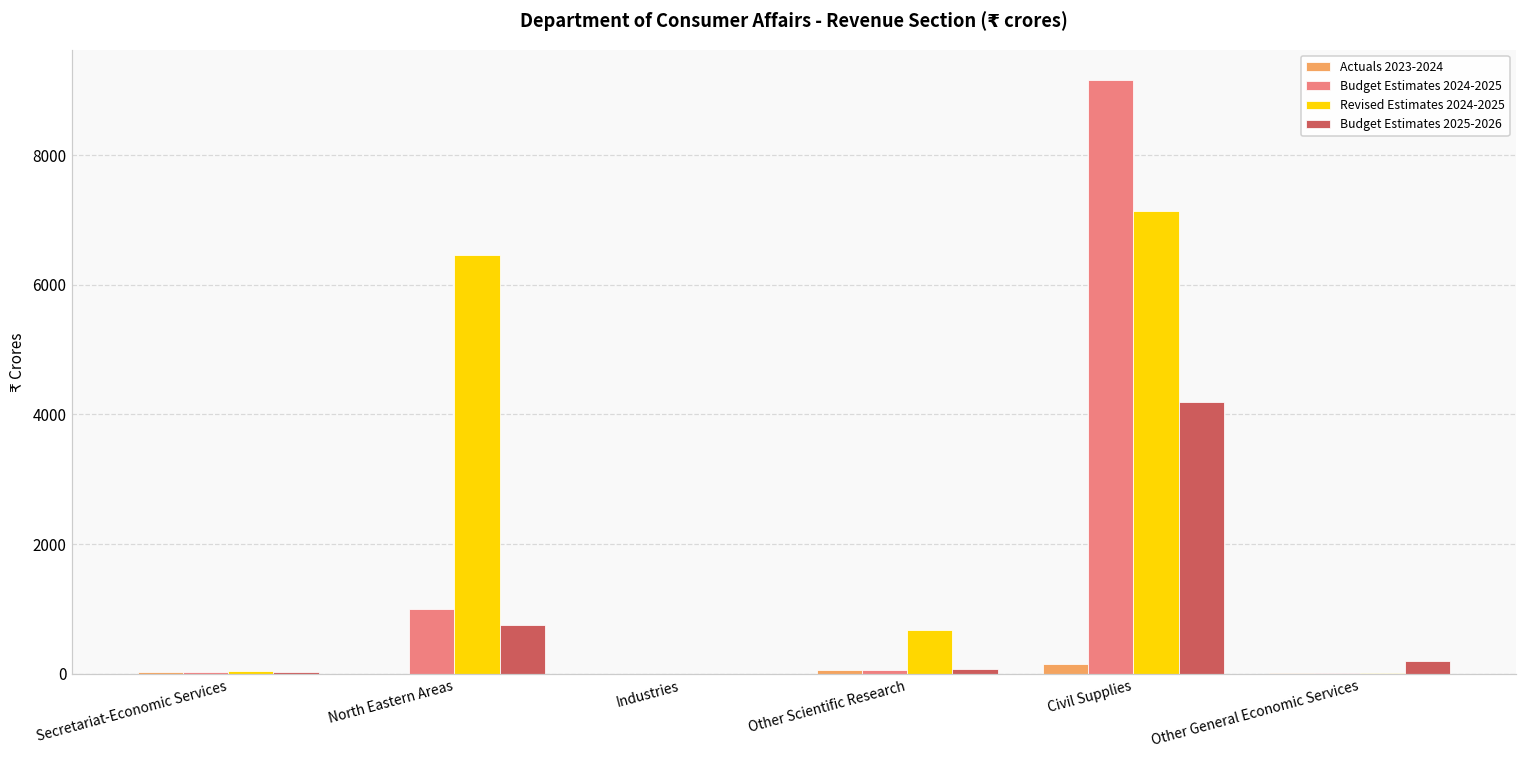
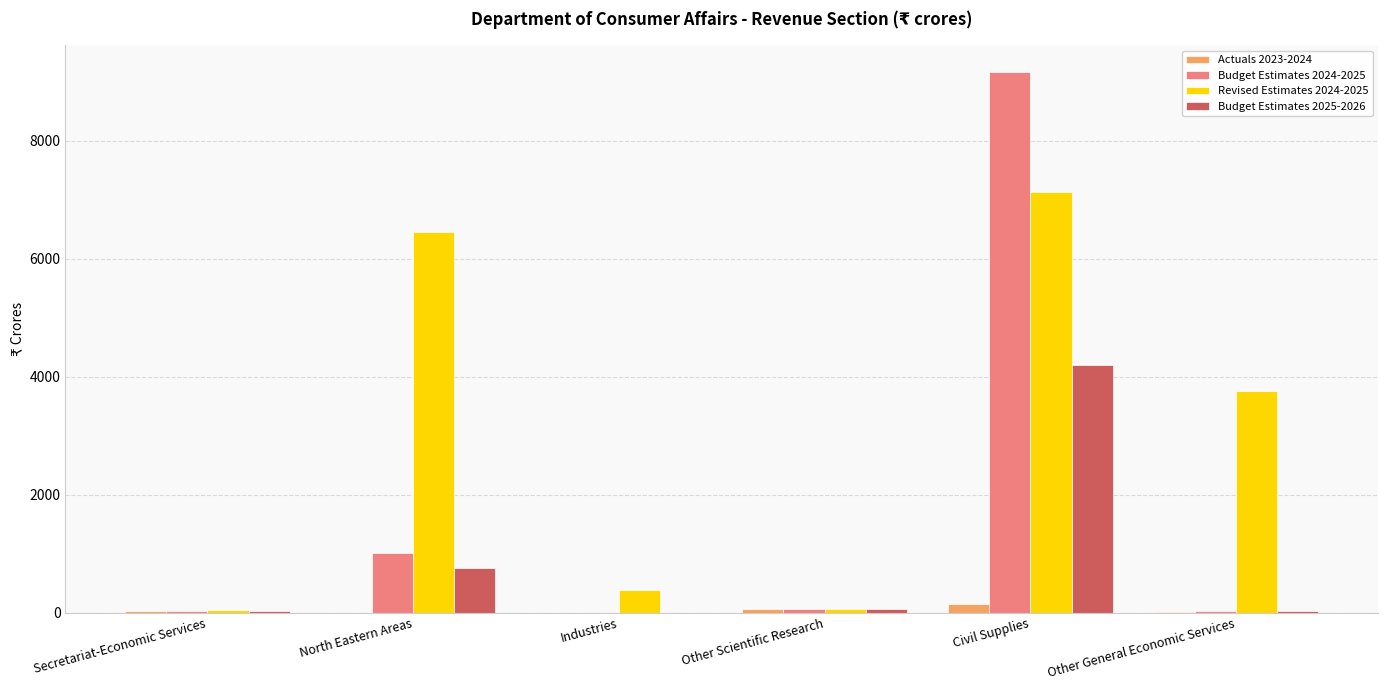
Revised Estimates 2024-2025, Industries: 0 -> 400
Revised Estimates 2024-2025, Other Scientific Research: 700 -> 100
Revised Estimates 2024-2025, Other General Economic Services: 0 -> 3800
Budget Estimates 2025-2026, Other General Economic Services: 200 -> 0
